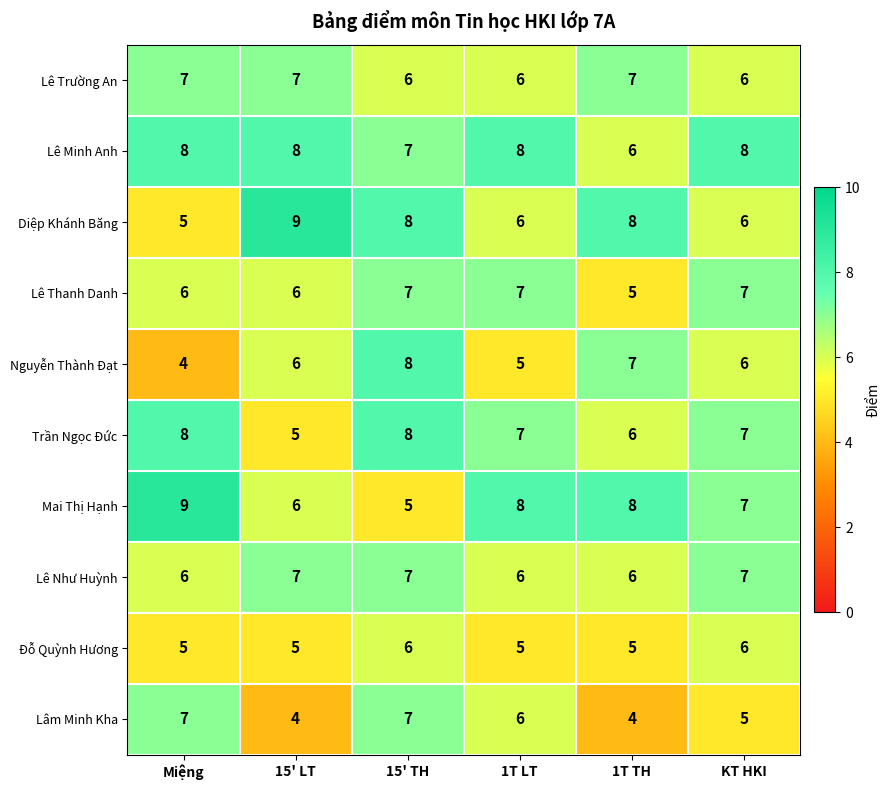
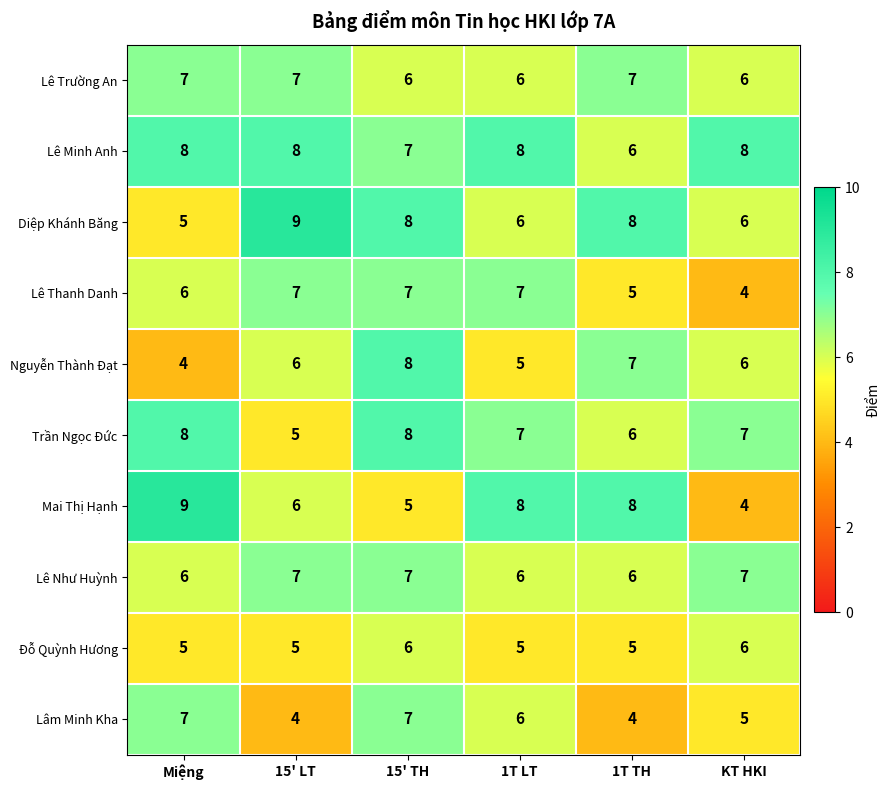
Lê Thanh Danh, 15' LT: 6 -> 7
Lê Thanh Danh, KT HKI: 7 -> 4
Mai Thị Hạnh, KT HKI: 7 -> 4
